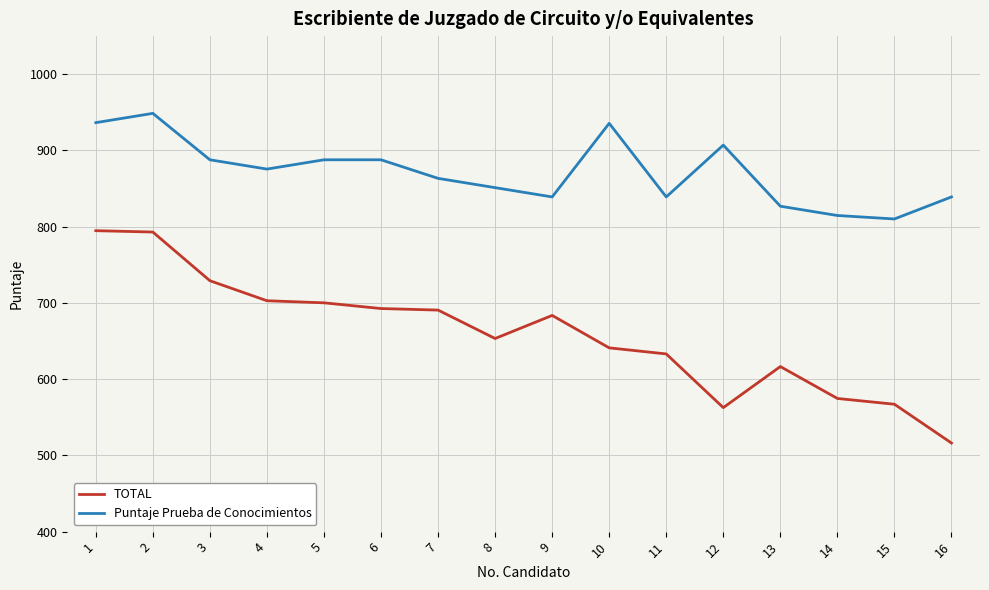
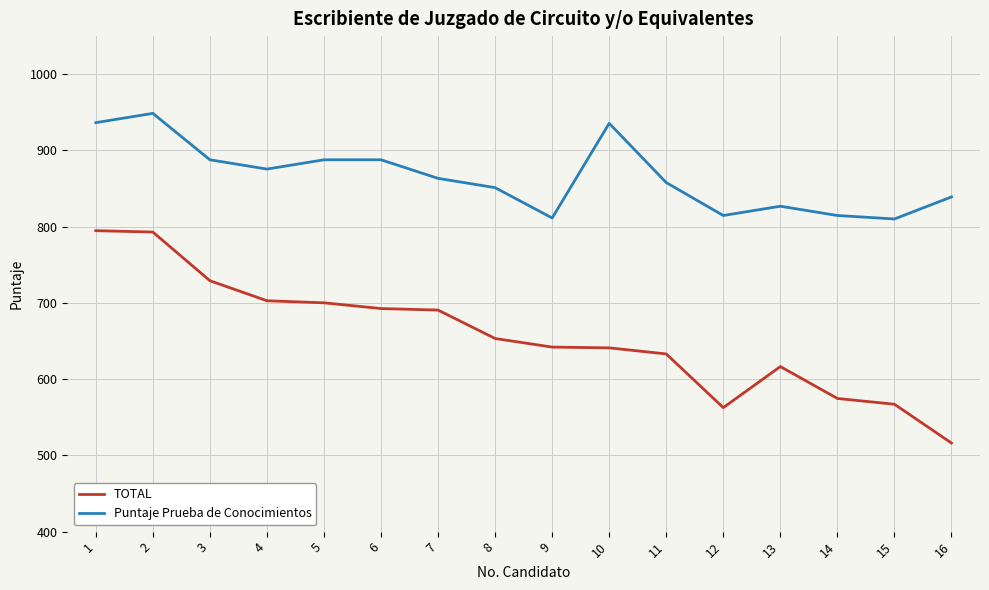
TOTAL, 9: 680 -> 640
Puntaje Prueba de Conocimientos, 9: 840 -> 810
Puntaje Prueba de Conocimientos, 11: 840 -> 860
Puntaje Prueba de Conocimientos, 12: 910 -> 810
